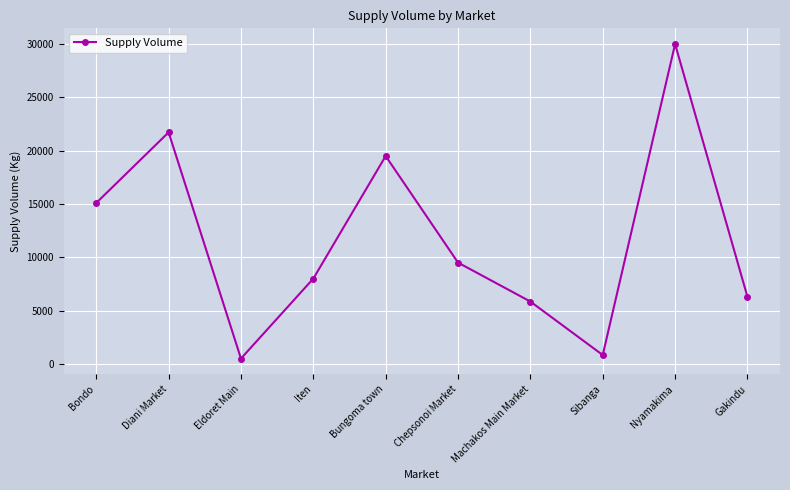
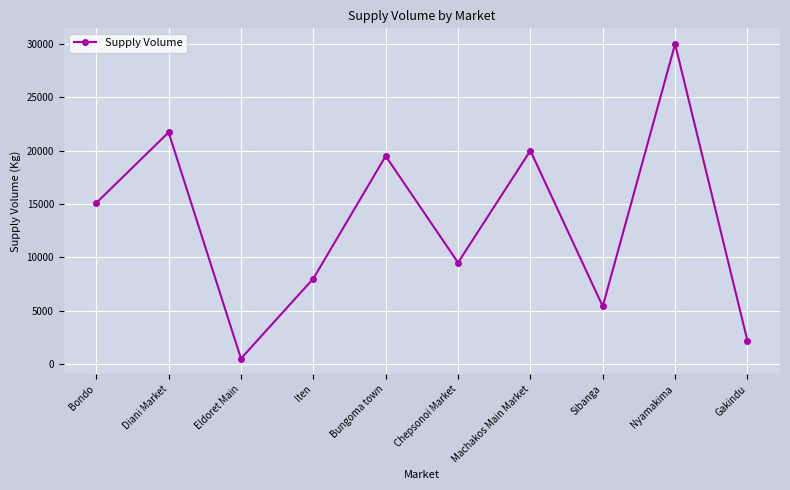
Machakos Main Market: 5800 -> 20000
Sibanga: 800 -> 5400
Gakindu: 6300 -> 2200
